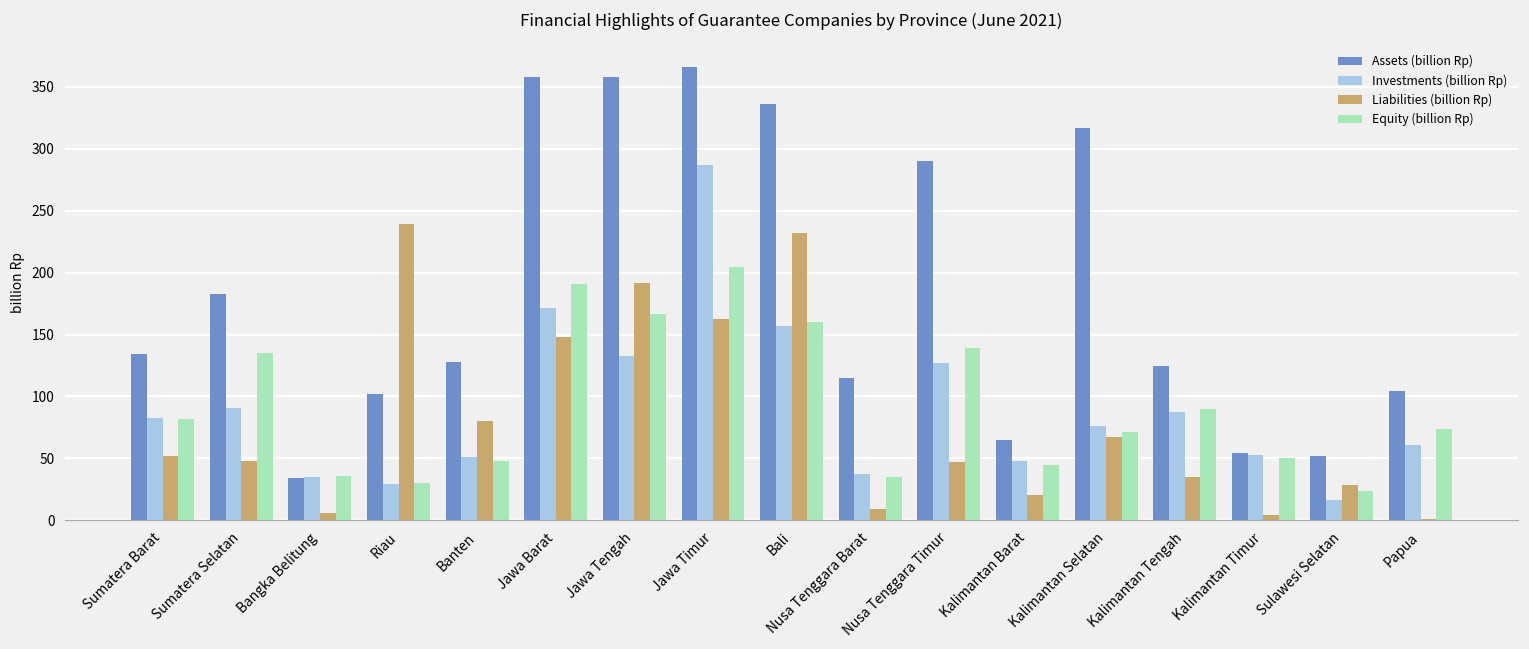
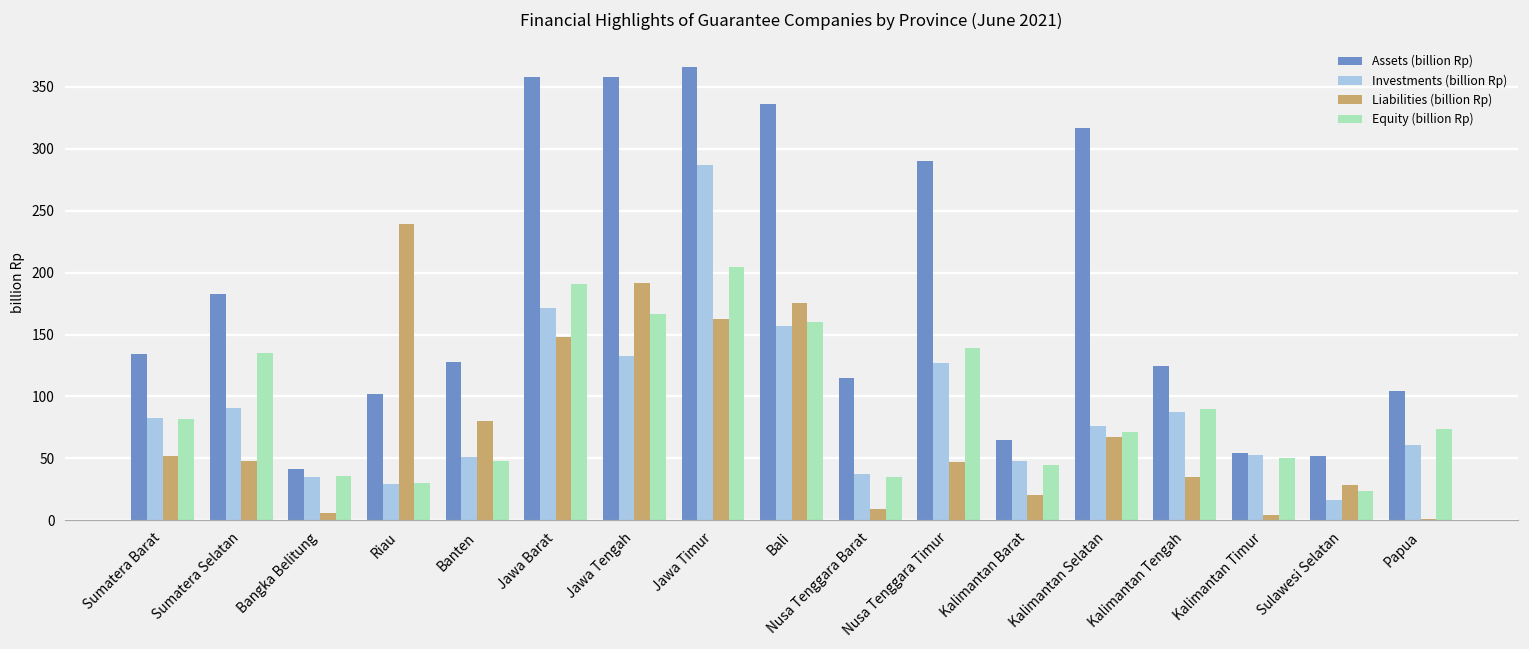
Assets (billion Rp), Bangka Belitung: 34 -> 41
Liabilities (billion Rp), Bali: 232 -> 176
